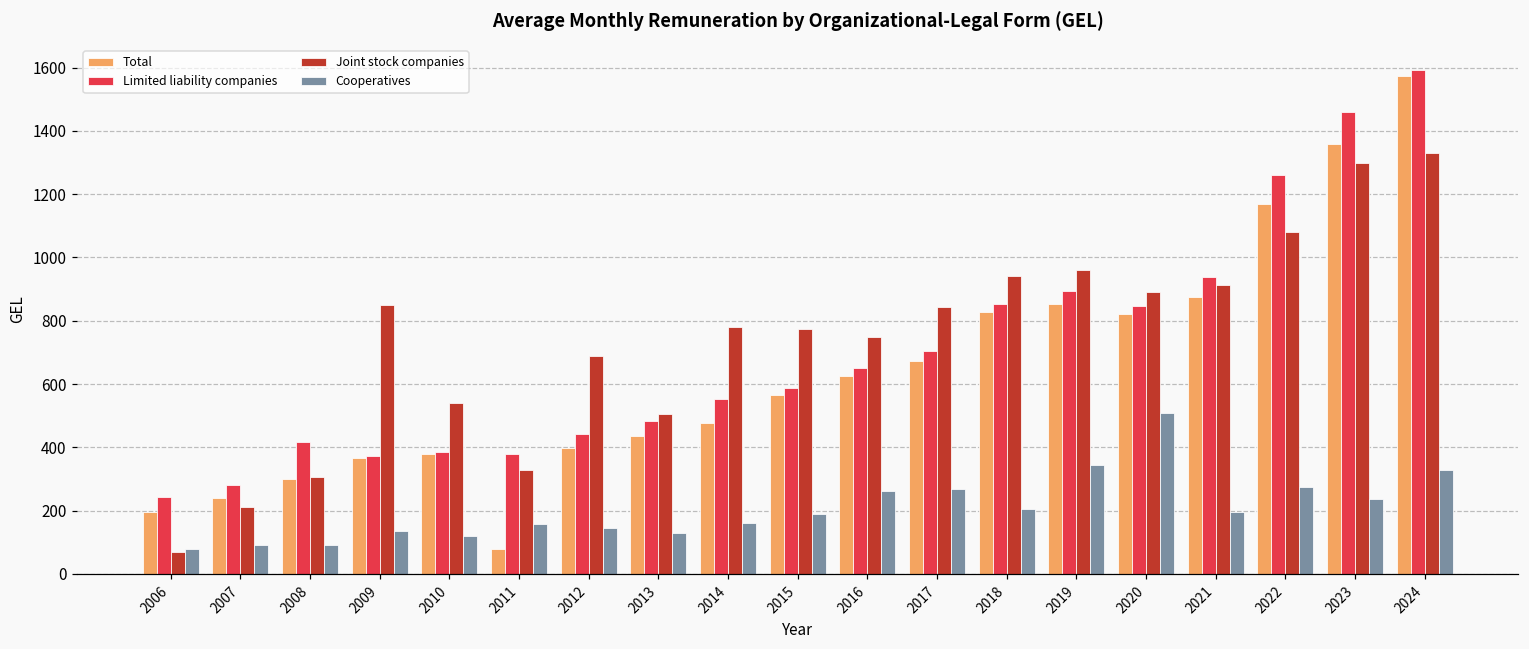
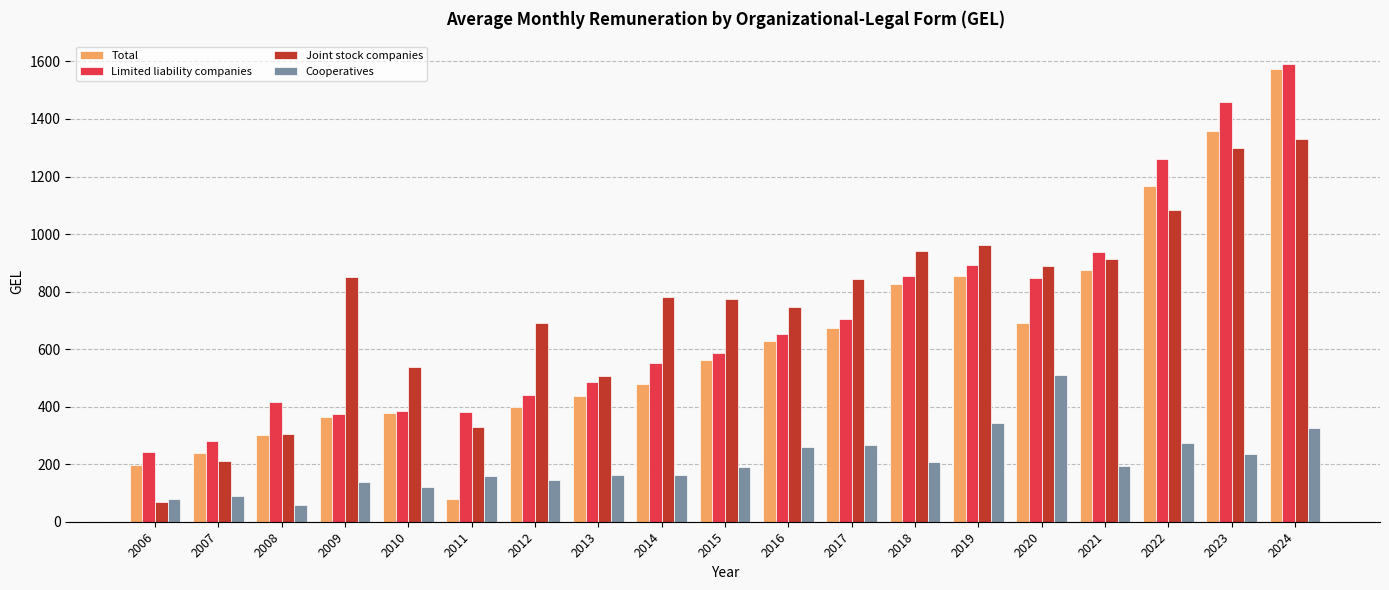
Cooperatives, 2008: 90 -> 60
Cooperatives, 2013: 130 -> 160
Total, 2020: 820 -> 690
